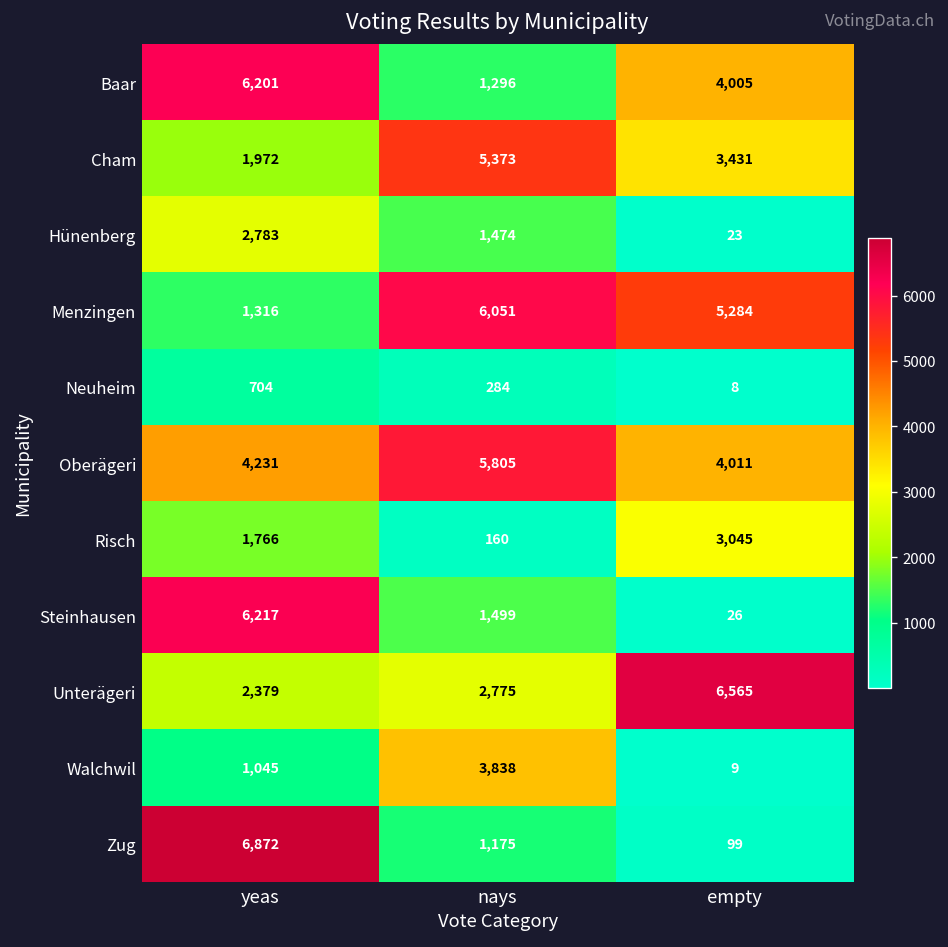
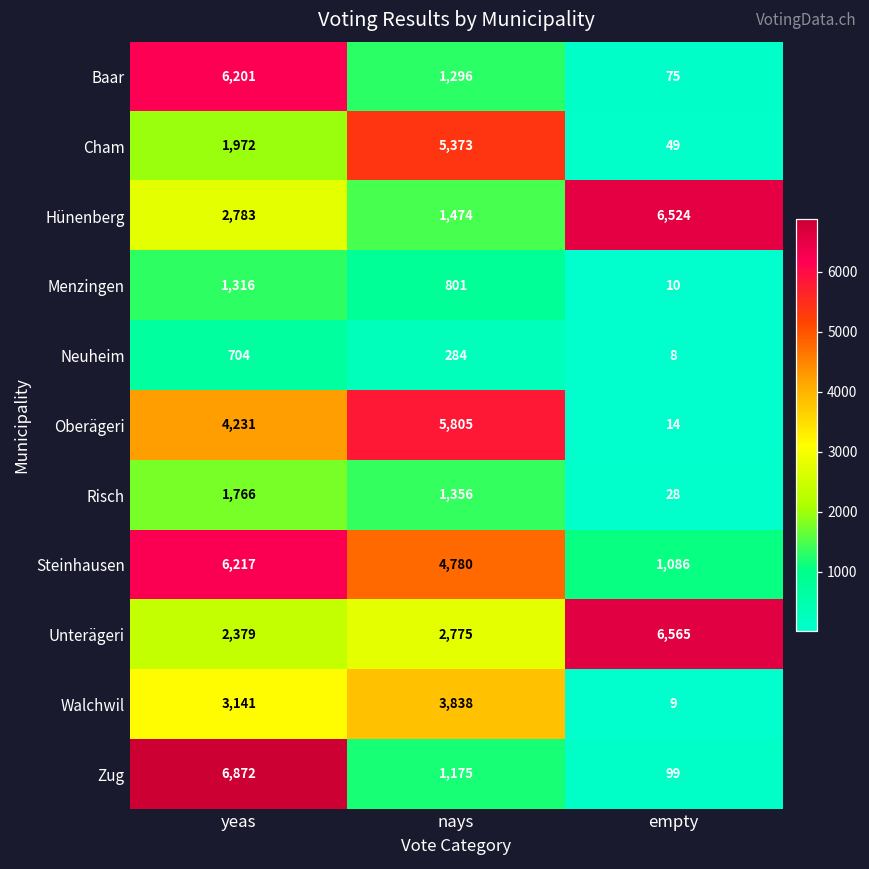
Baar, empty: 4,005 -> 75
Cham, empty: 3,431 -> 49
Hünenberg, empty: 23 -> 6,524
Menzingen, nays: 6,051 -> 801
Menzingen, empty: 5,284 -> 10
Oberägeri, empty: 4,011 -> 14
Risch, nays: 160 -> 1,356
Risch, empty: 3,045 -> 28
Steinhausen, nays: 1,499 -> 4,780
Steinhausen, empty: 26 -> 1,086
Walchwil, yeas: 1,045 -> 3,141
